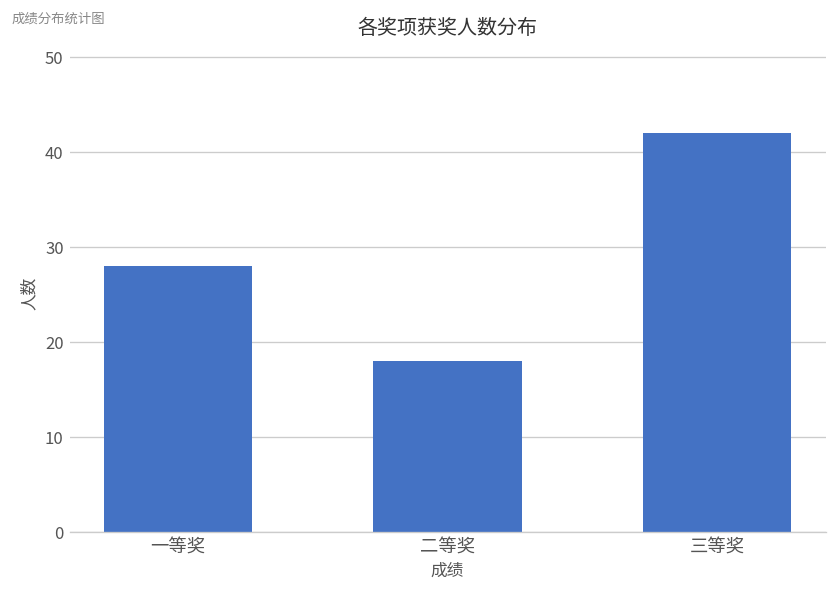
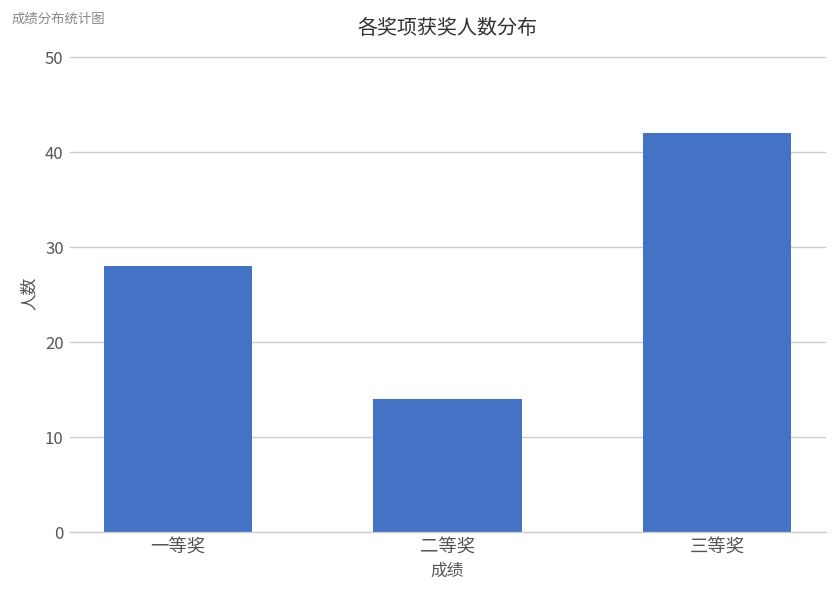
二等奖: 18 -> 14
